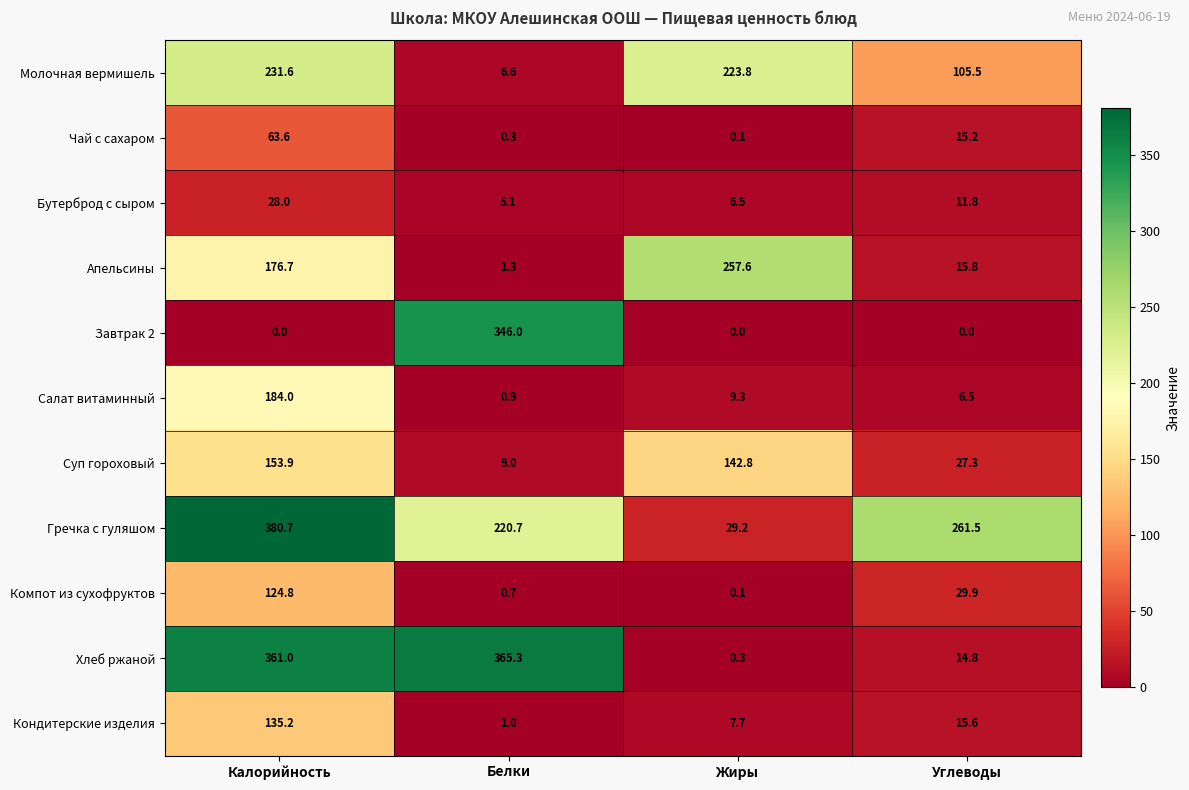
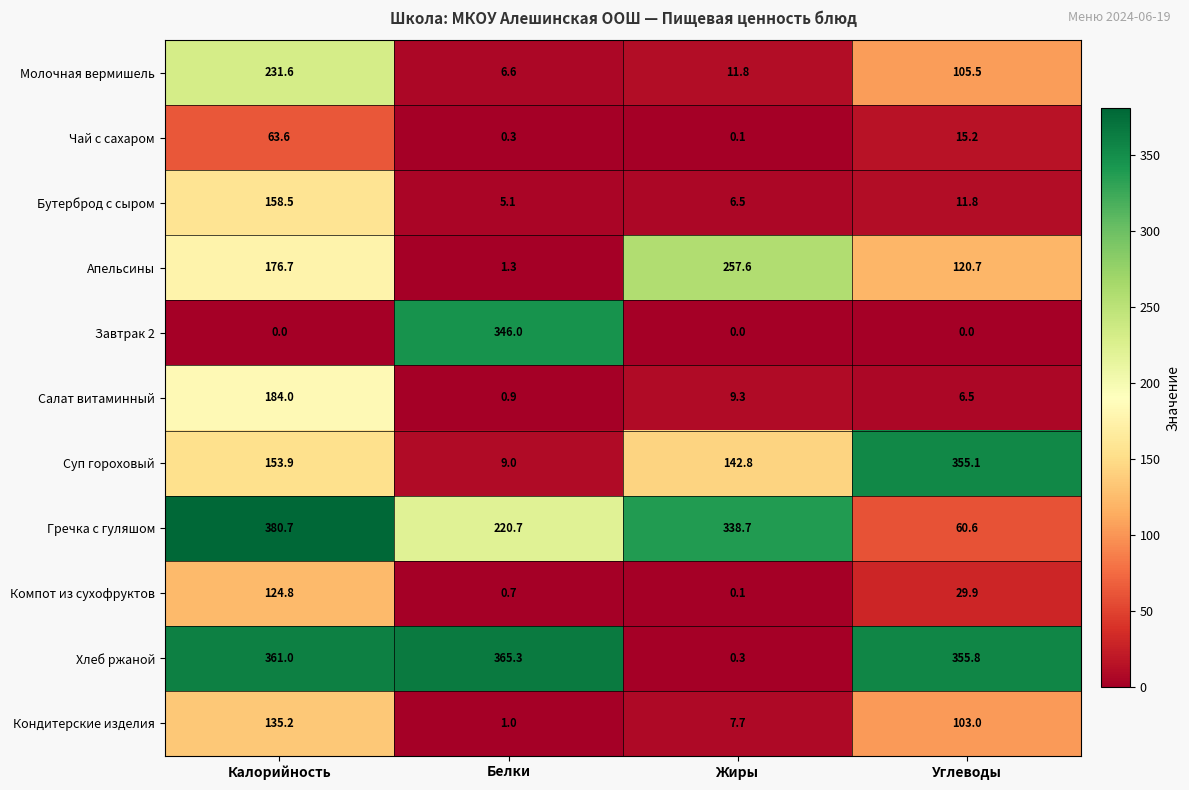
Молочная вермишель, Жиры: 223.8 -> 11.8
Бутерброд с сыром, Калорийность: 28.0 -> 158.5
Апельсины, Углеводы: 15.8 -> 120.7
Суп гороховый, Углеводы: 27.3 -> 355.1
Гречка с гуляшом, Жиры: 29.2 -> 338.7
Гречка с гуляшом, Углеводы: 261.5 -> 60.6
Хлеб ржаной, Углеводы: 14.8 -> 355.8
Кондитерские изделия, Углеводы: 15.6 -> 103.0
